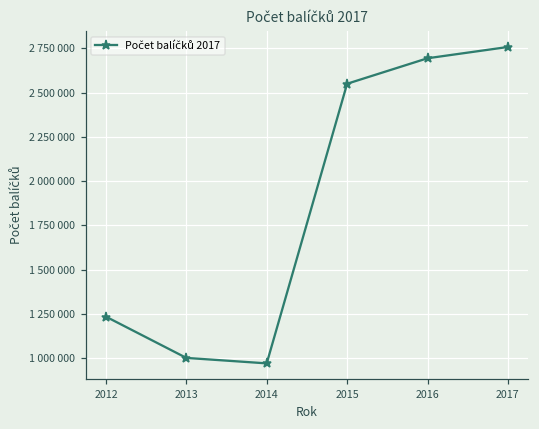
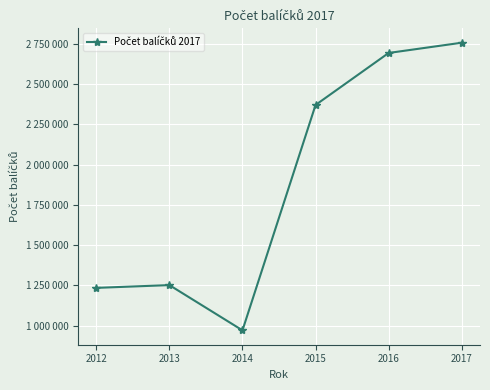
2013: 1000000 -> 1250000
2015: 2550000 -> 2370000
